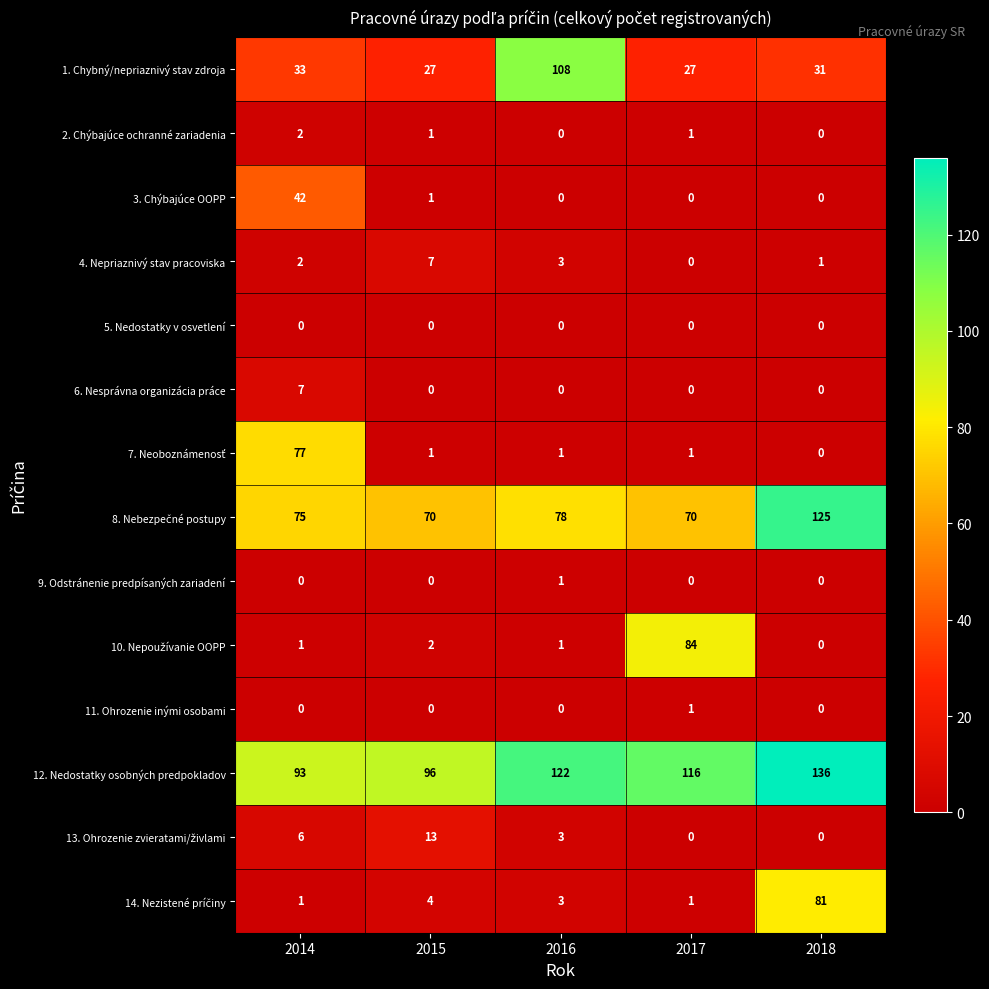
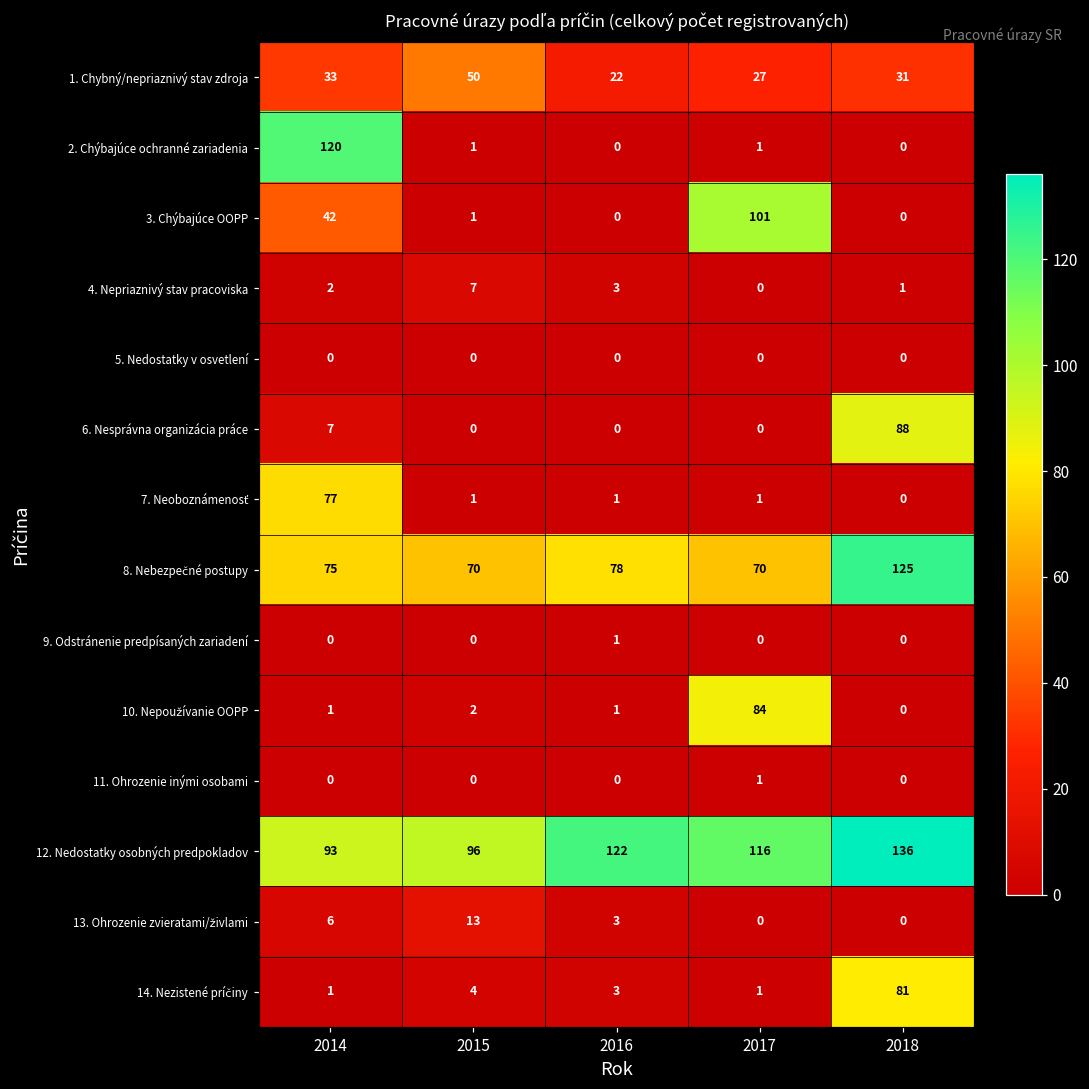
1. Chybný/nepriaznivý stav zdroja, 2015: 27 -> 50
1. Chybný/nepriaznivý stav zdroja, 2016: 108 -> 22
2. Chýbajúce ochranné zariadenia, 2014: 2 -> 120
3. Chýbajúce OOPP, 2017: 0 -> 101
6. Nesprávna organizácia práce, 2018: 0 -> 88
